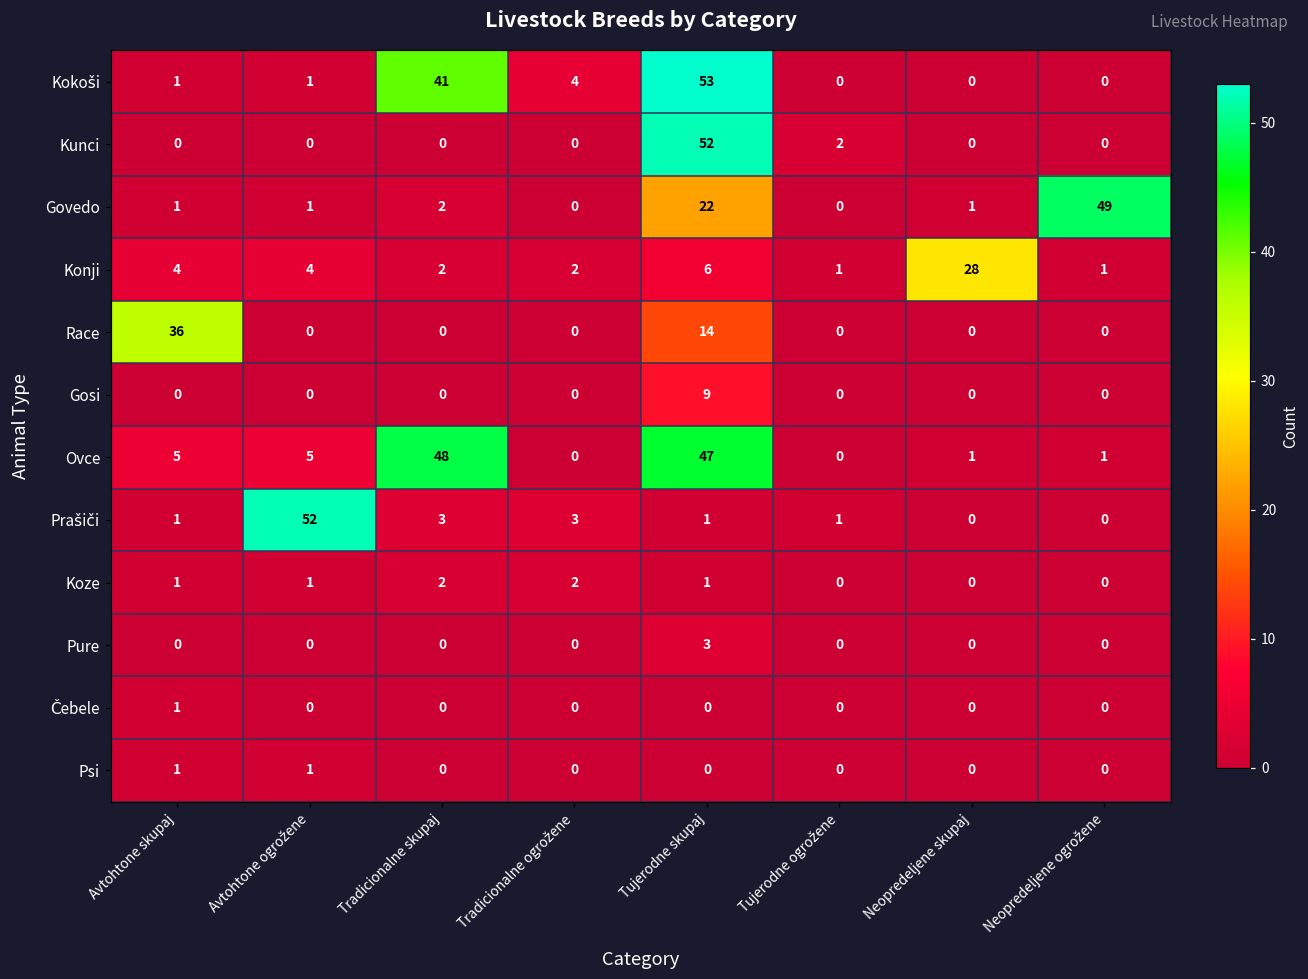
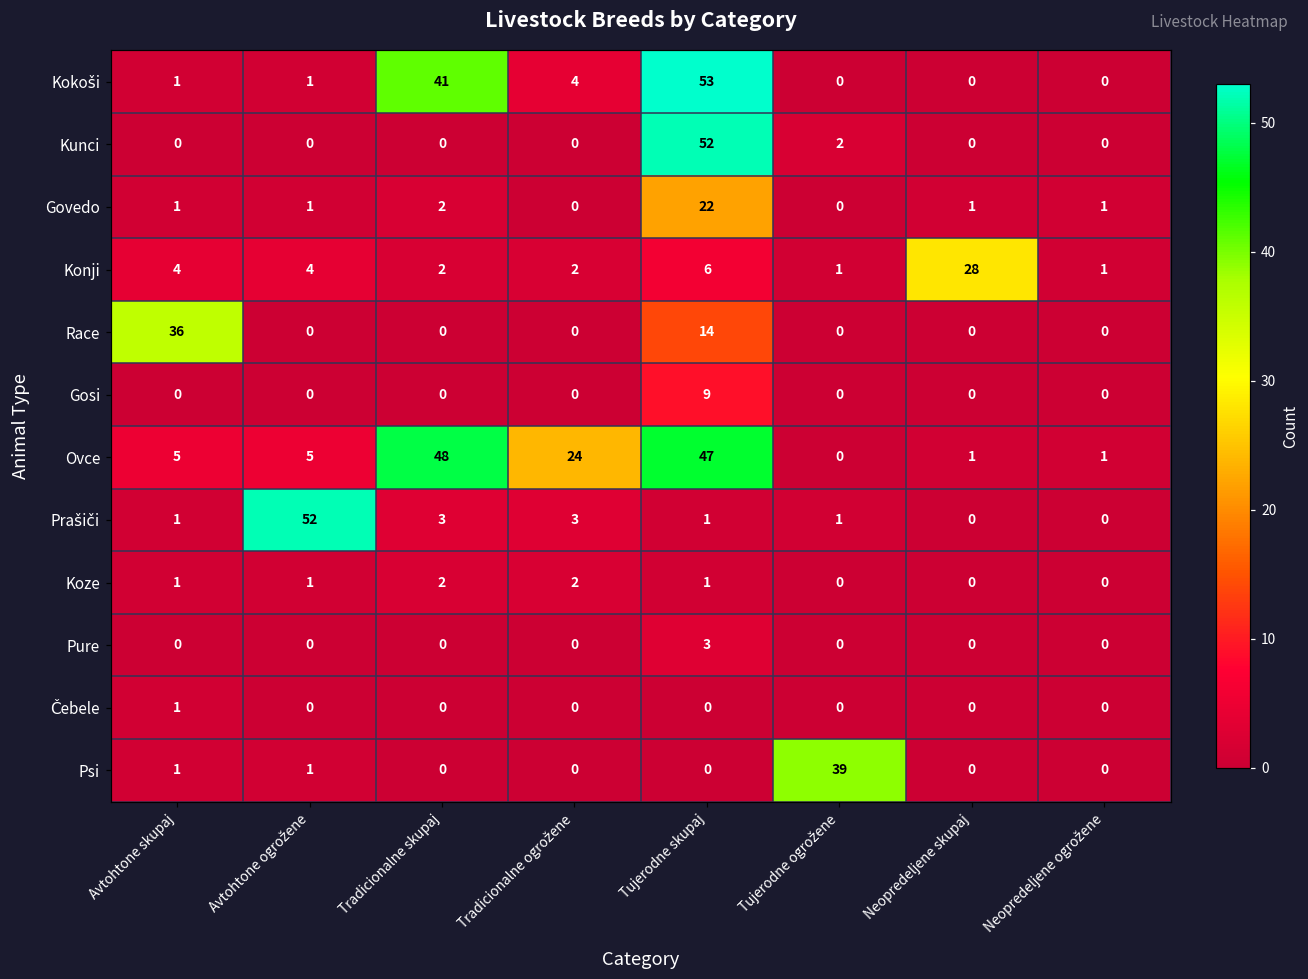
Govedo, Neopredeljene ogrožene: 49 -> 1
Ovce, Tradicionalne ogrožene: 0 -> 24
Psi, Tujerodne ogrožene: 0 -> 39
